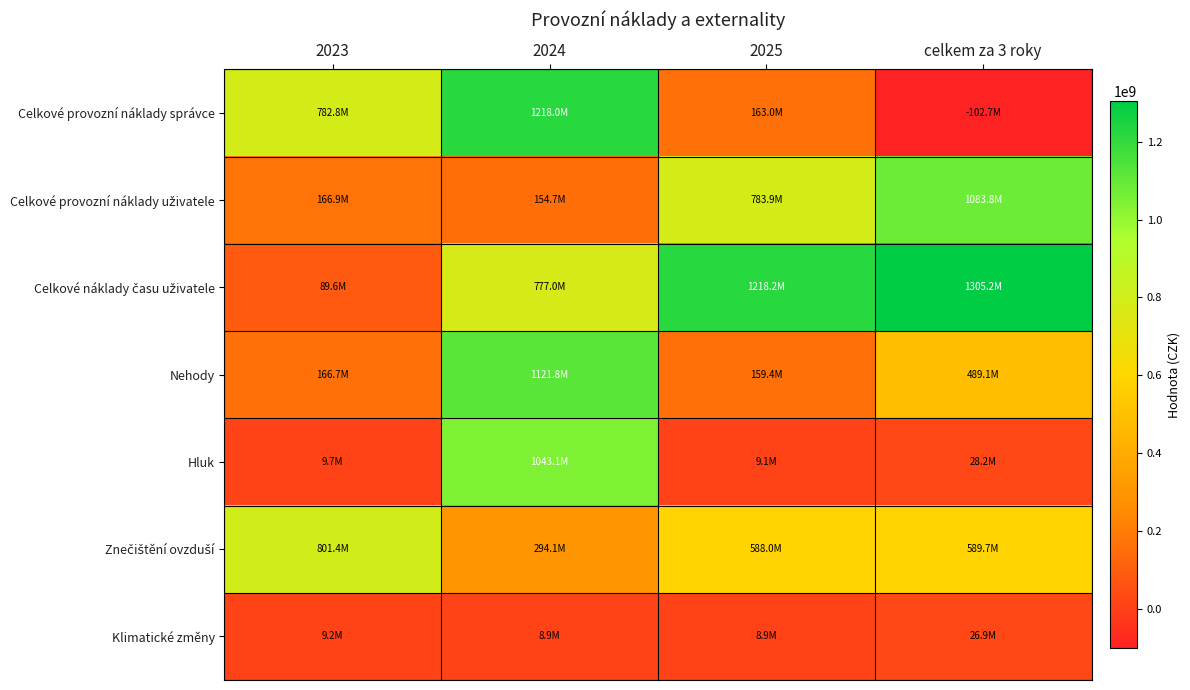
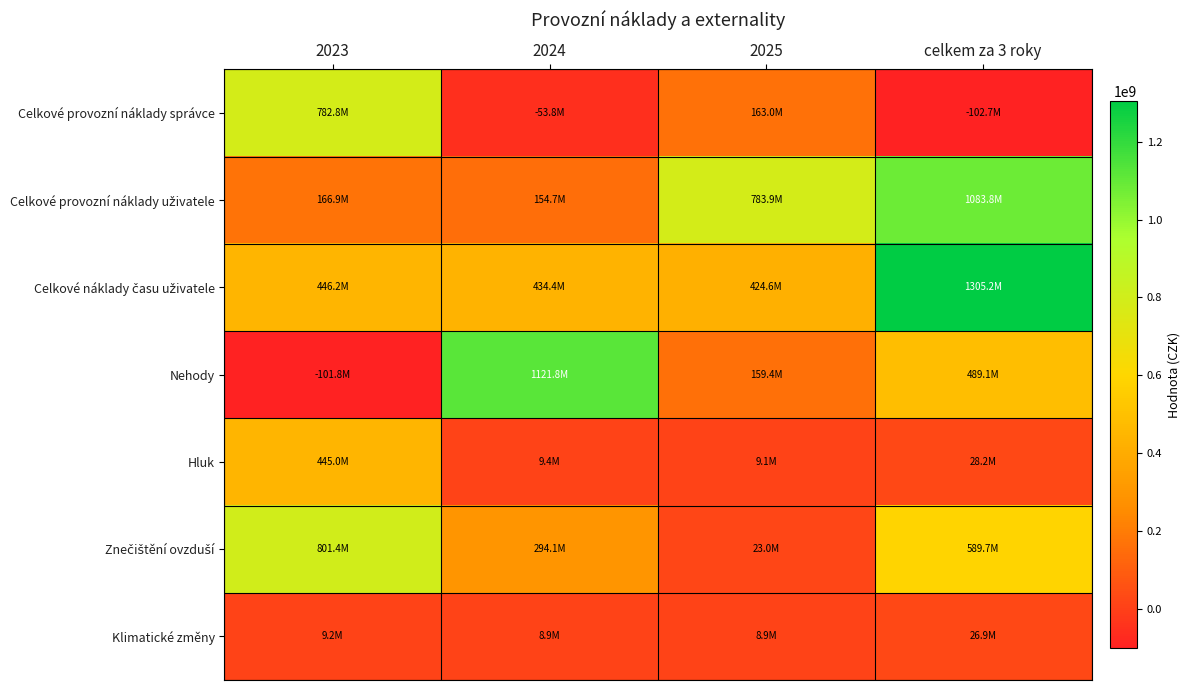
Celkové provozní náklady správce, 2024: 1218.0M -> -53.8M
Celkové náklady času uživatele, 2023: 89.6M -> 446.2M
Celkové náklady času uživatele, 2024: 777.0M -> 434.4M
Celkové náklady času uživatele, 2025: 1218.2M -> 424.6M
Nehody, 2023: 166.7M -> -101.8M
Hluk, 2023: 9.7M -> 445.0M
Hluk, 2024: 1043.1M -> 9.4M
Znečištění ovzduší, 2025: 588.0M -> 23.0M
